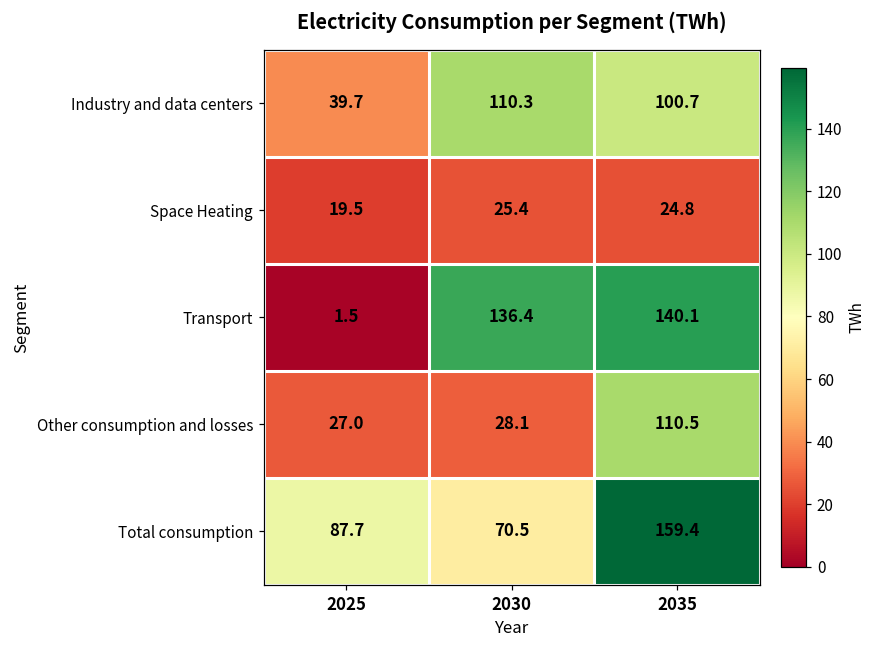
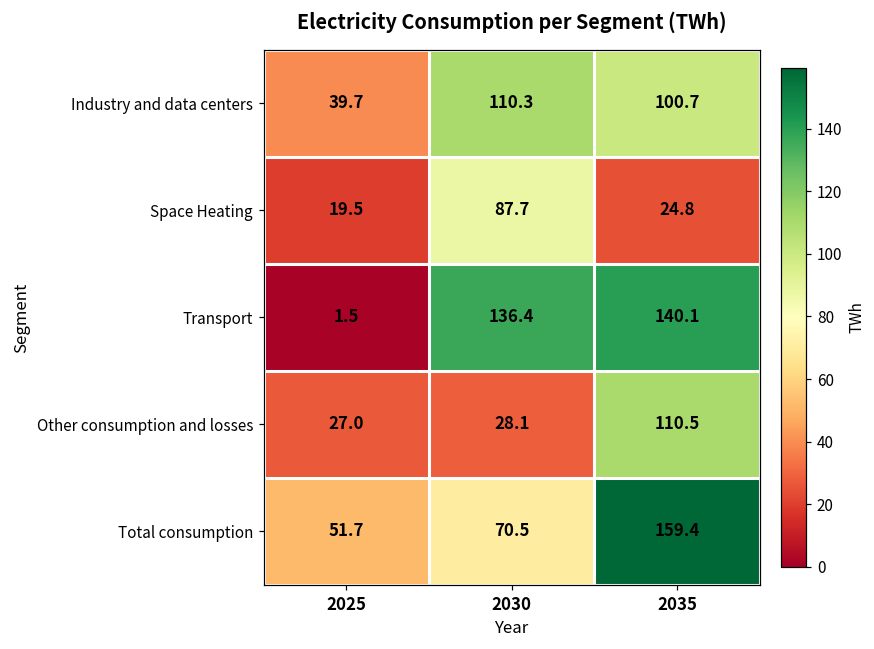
Space Heating, 2030: 25.4 -> 87.7
Total consumption, 2025: 87.7 -> 51.7
